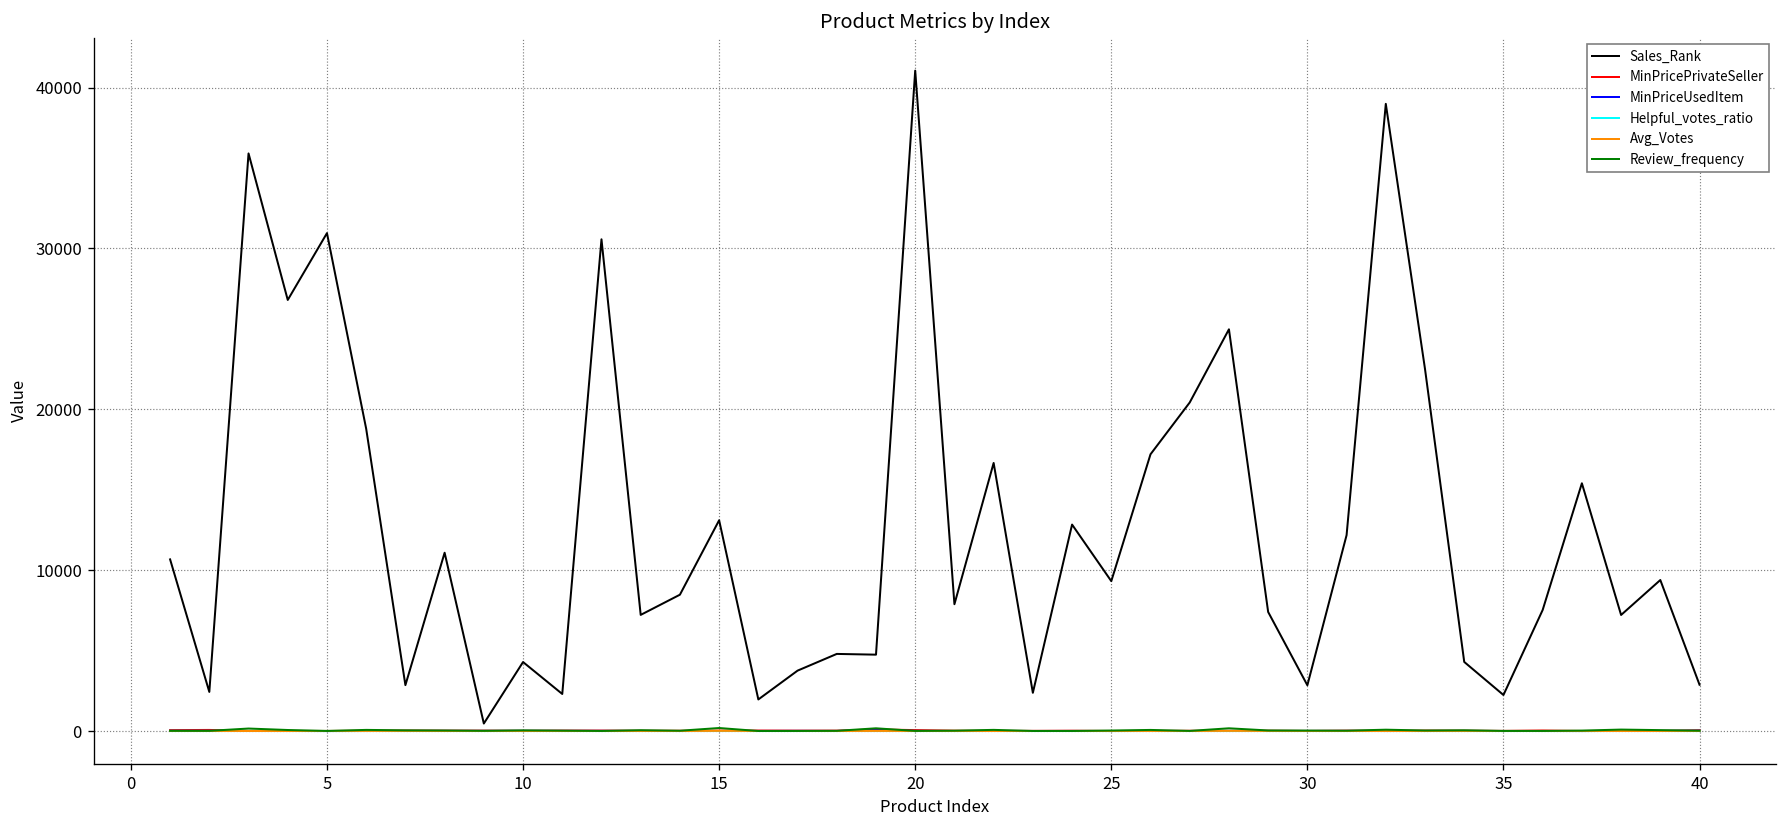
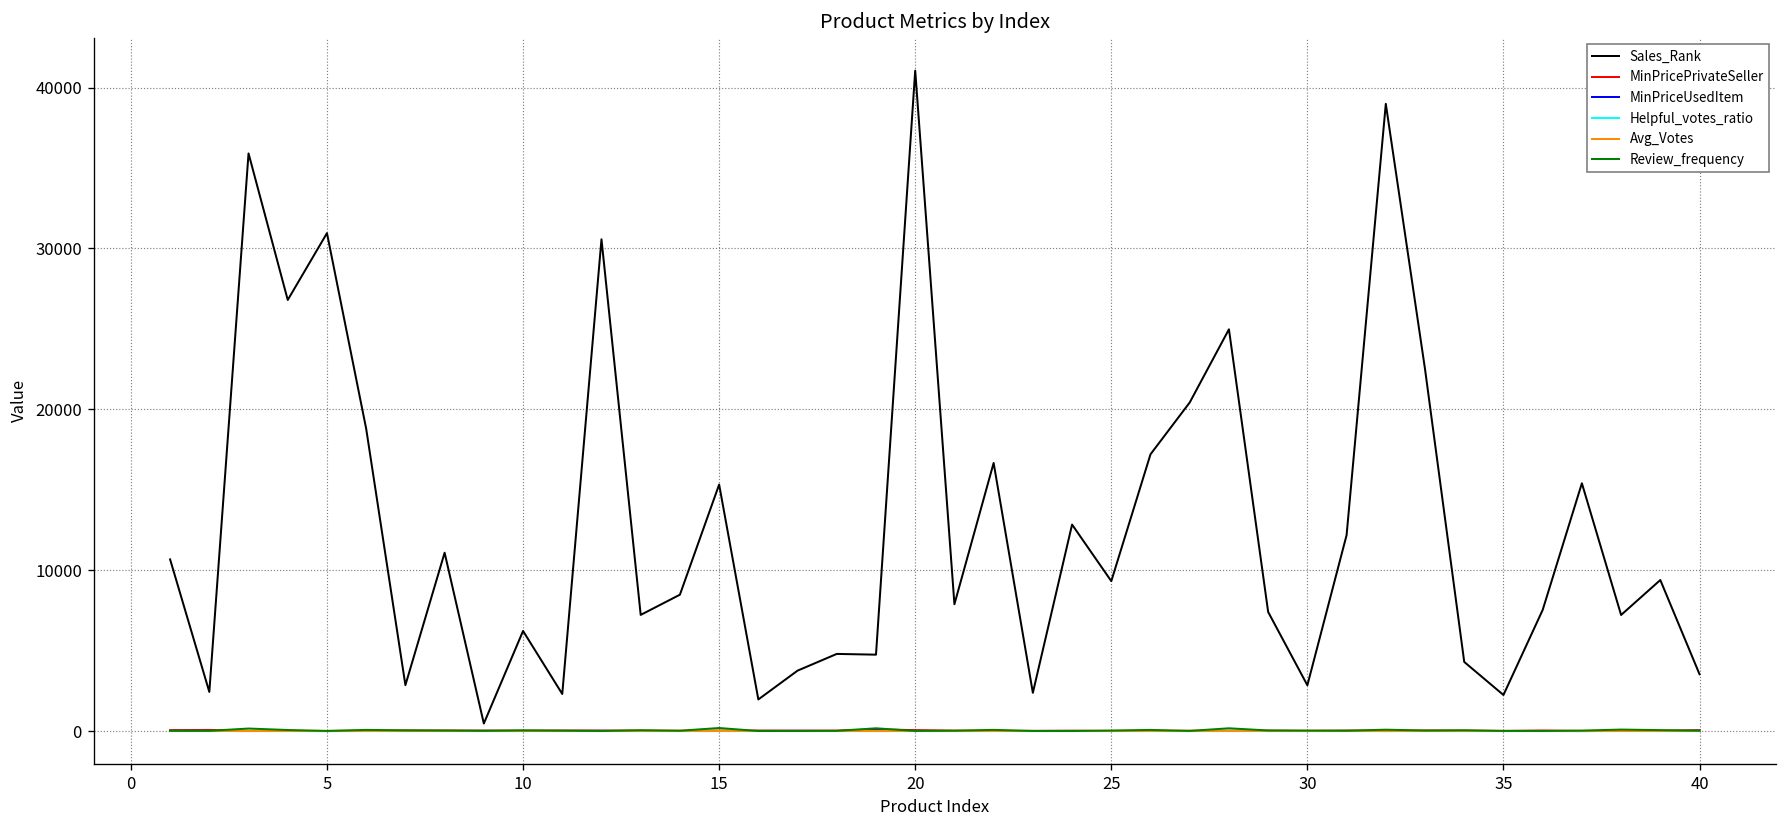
Sales_Rank, 10: 4300 -> 6200
Sales_Rank, 15: 13100 -> 15300
Sales_Rank, 40: 2900 -> 3500
